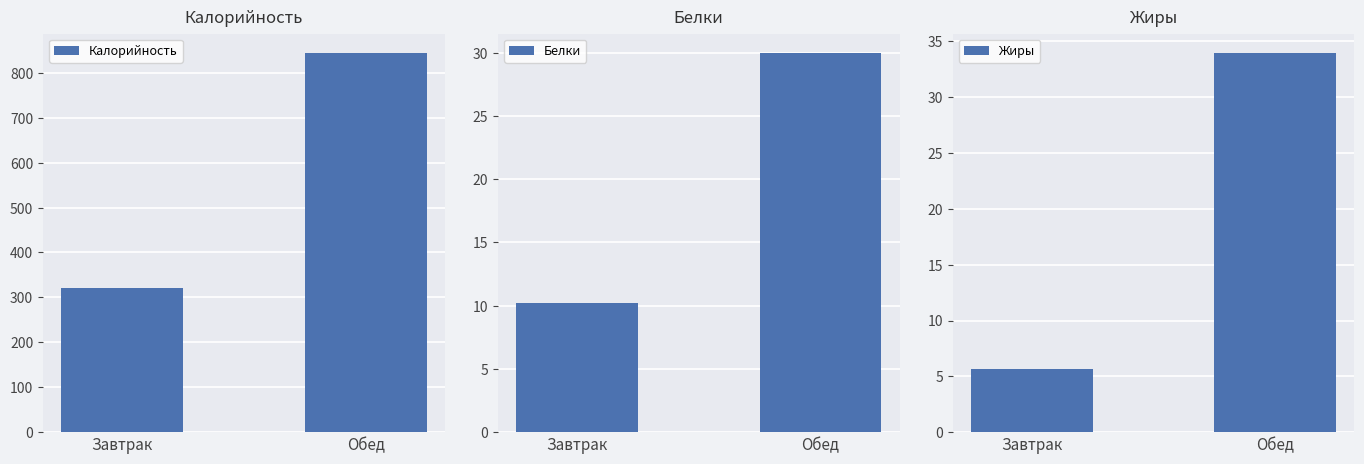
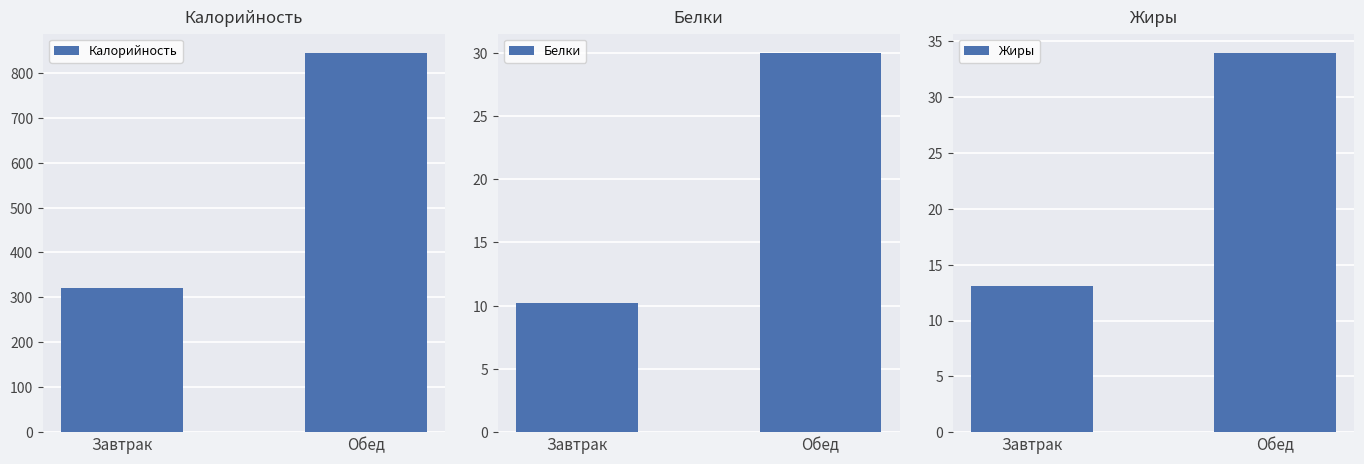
Жиры, Завтрак: 5.7 -> 13.1
